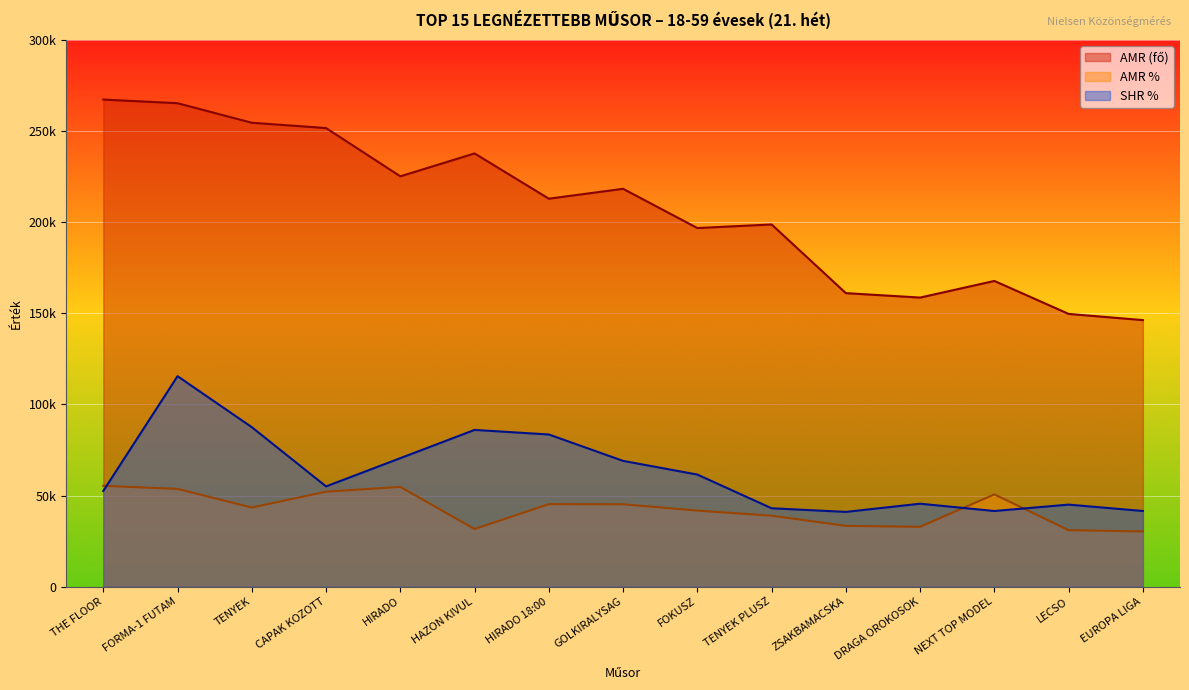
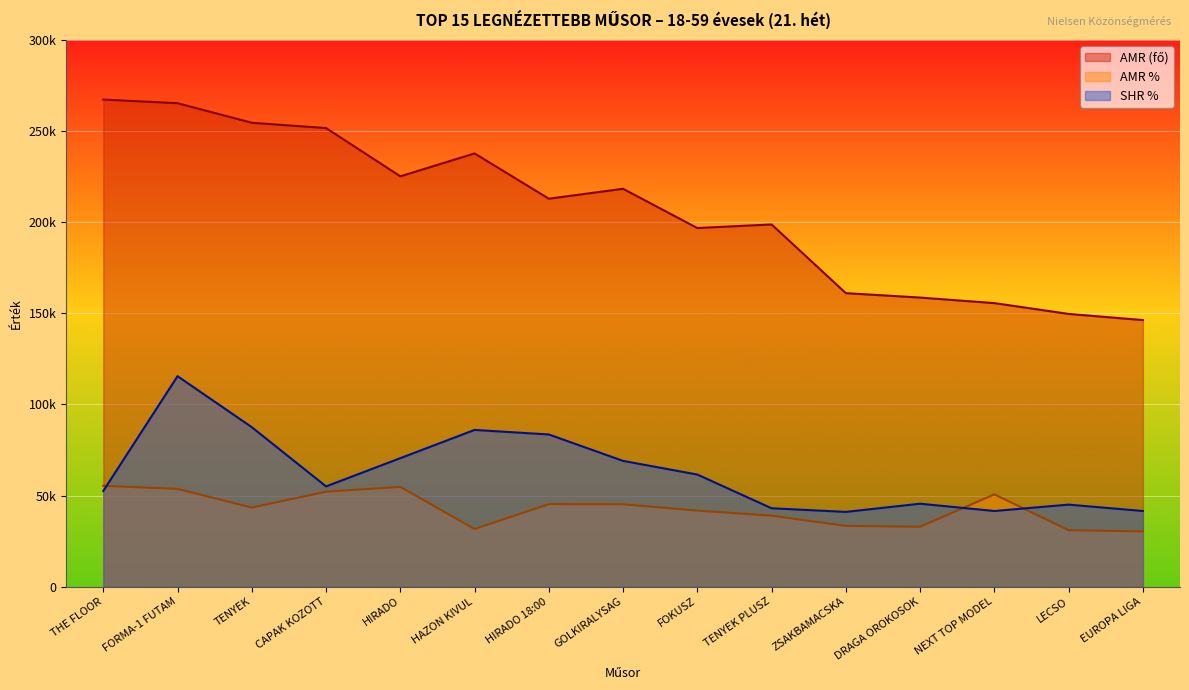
AMR (fő), NEXT TOP MODEL: 168000 -> 156000
